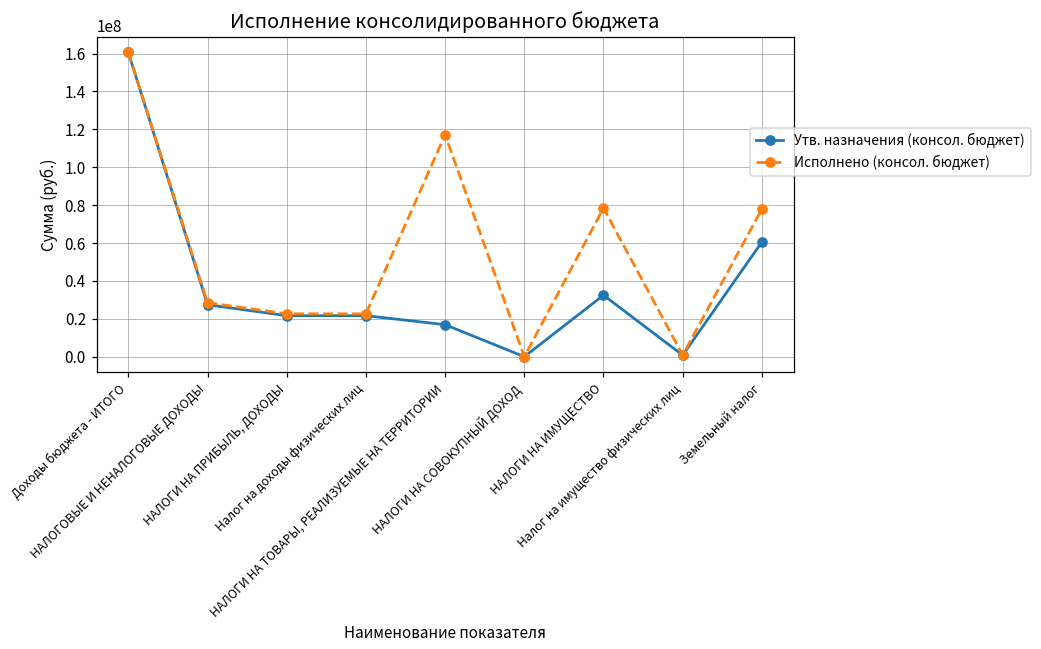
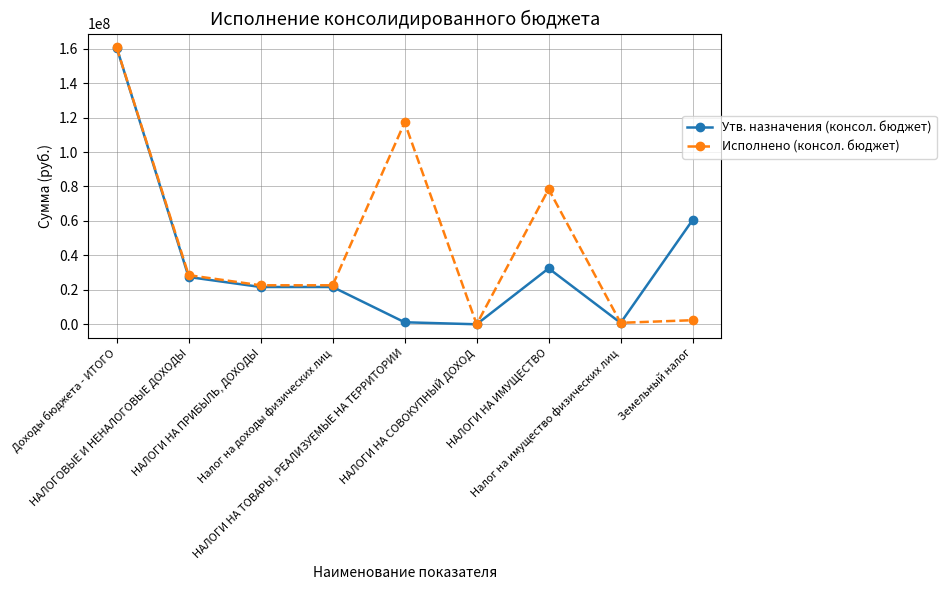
Утв. назначения (консол. бюджет), НАЛОГИ НА ТОВАРЫ, РЕАЛИЗУЕМЫЕ НА ТЕРРИТОРИИ: 17000000 -> 1000000
Исполнено (консол. бюджет), Земельный налог: 78000000 -> 2000000
